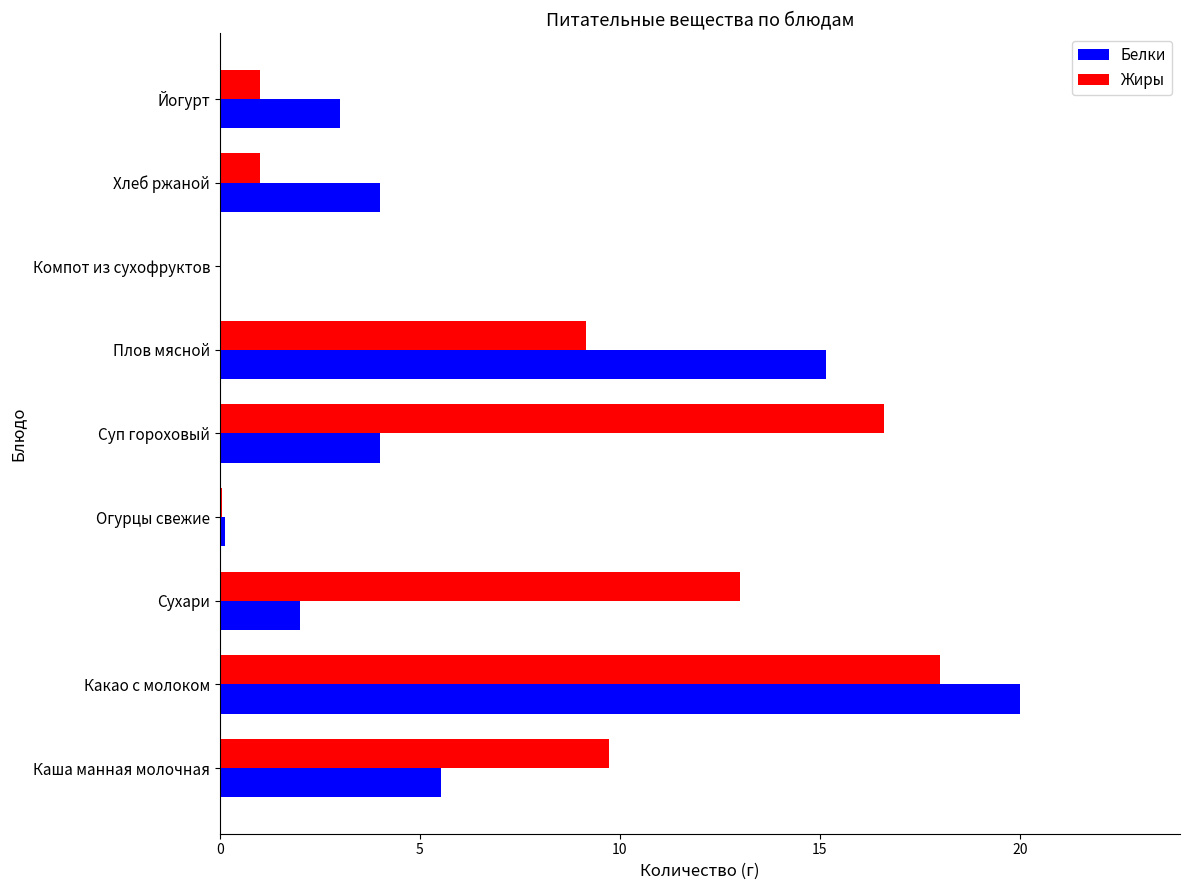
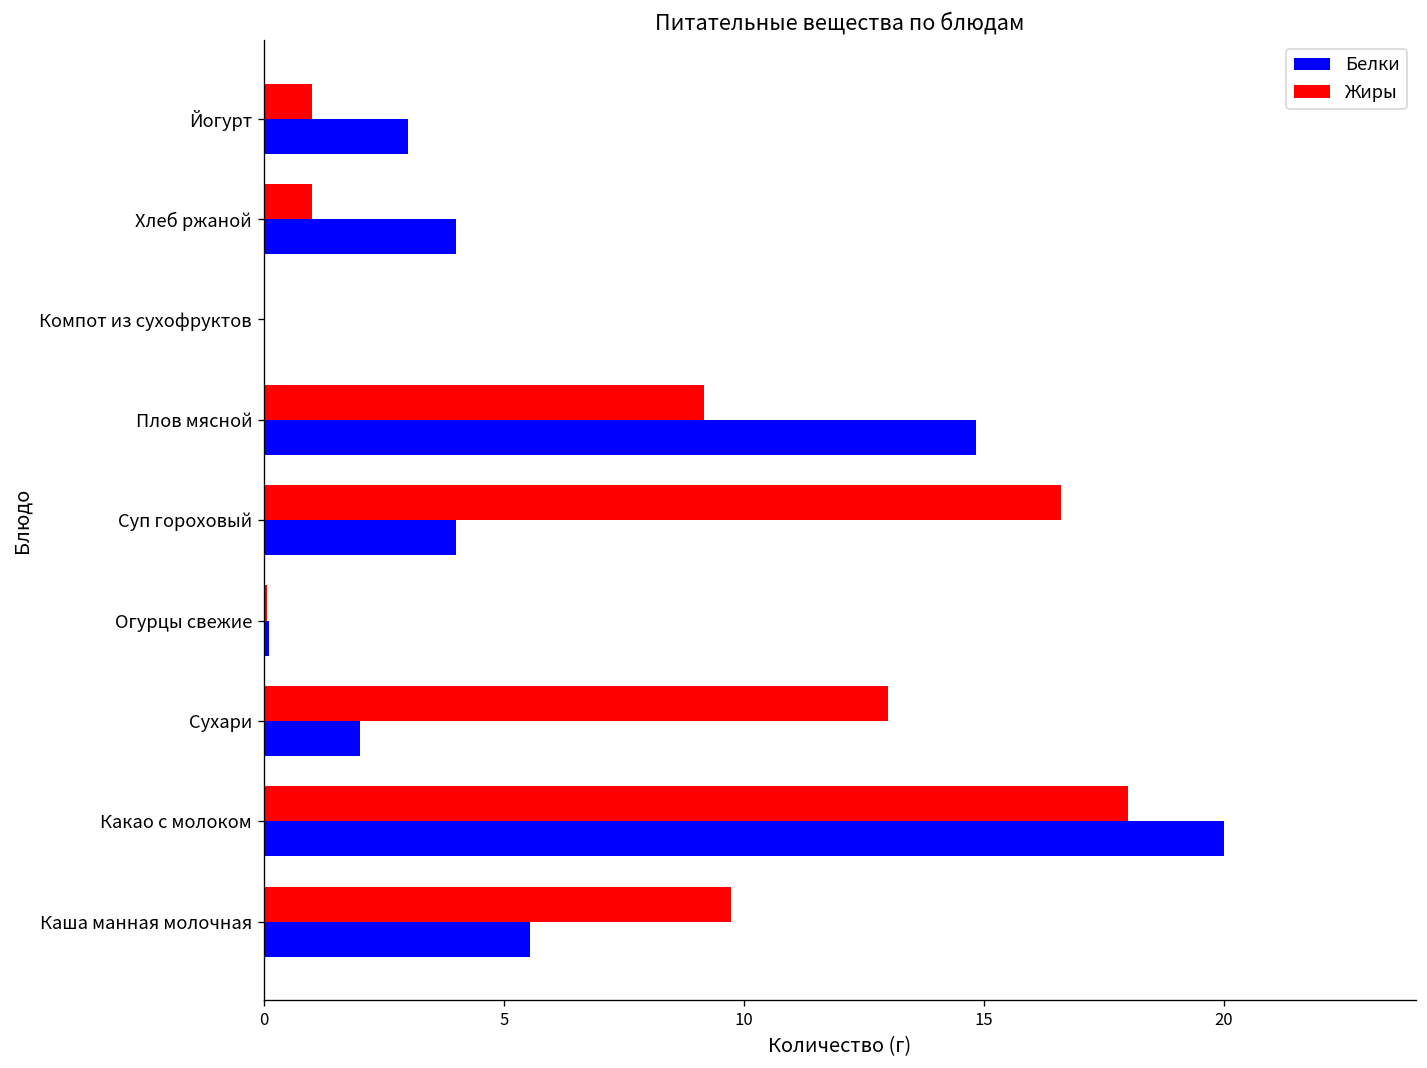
Белки, Плов мясной: 15.2 -> 14.8
